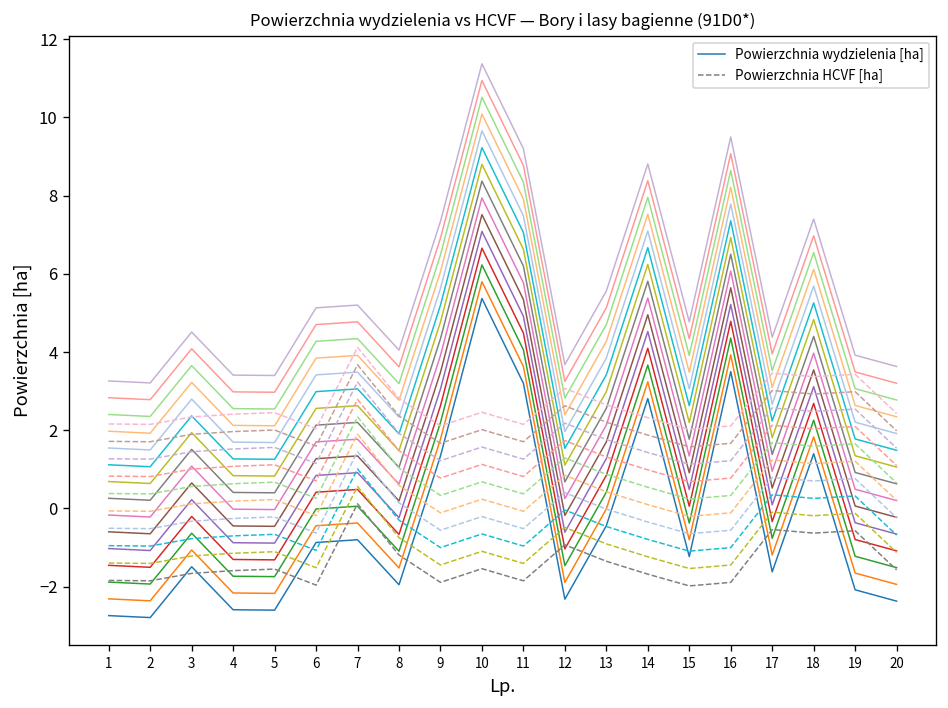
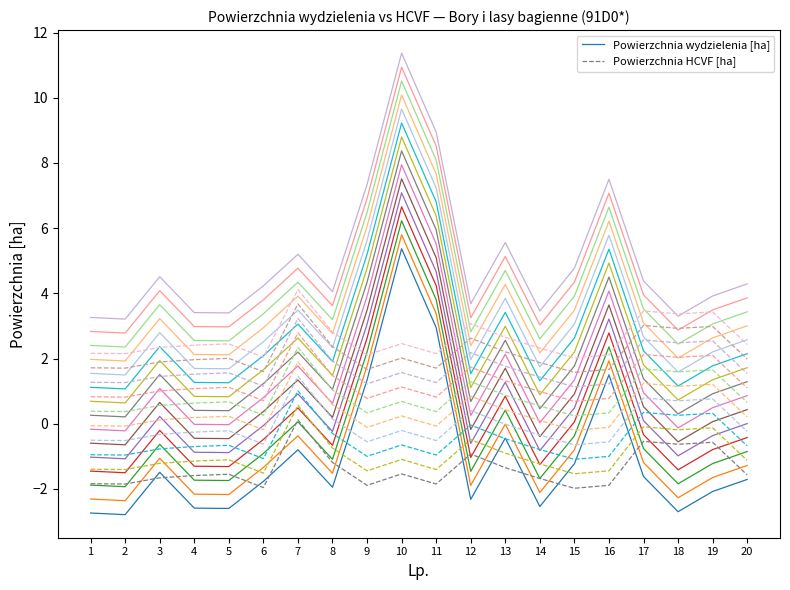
Powierzchnia wydzielenia [ha], 6: -0.9 -> -1.8
Powierzchnia wydzielenia [ha], 11: 3.2 -> 3.0
Powierzchnia wydzielenia [ha], 14: 2.8 -> -2.5
Powierzchnia wydzielenia [ha], 16: 3.5 -> 1.5
Powierzchnia wydzielenia [ha], 18: 1.4 -> -2.7
Powierzchnia wydzielenia [ha], 20: -2.4 -> -1.7
